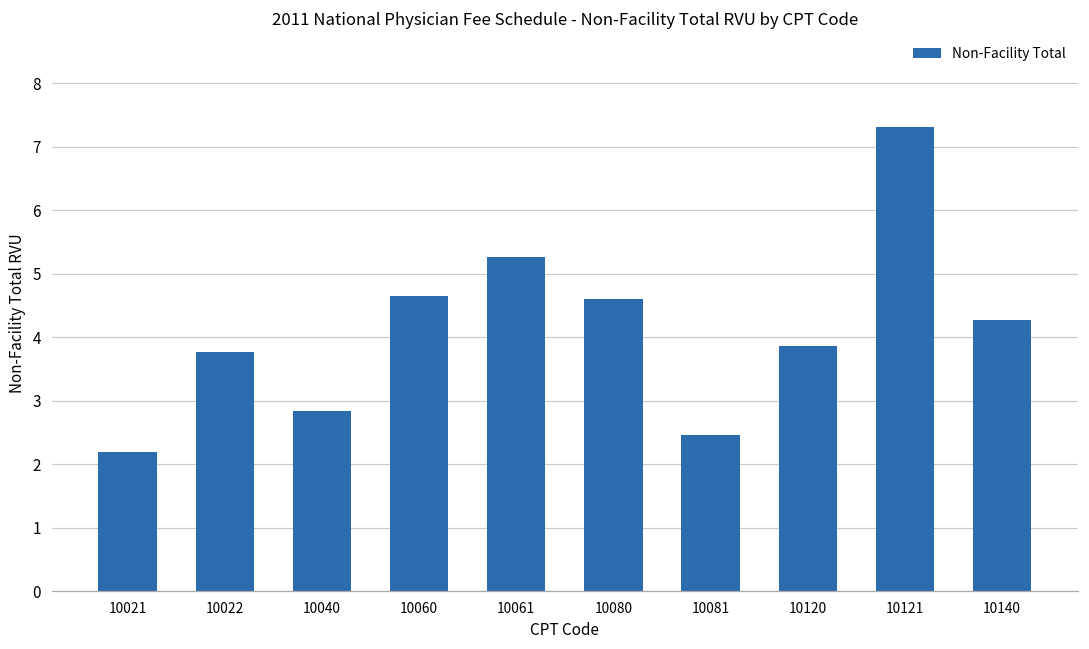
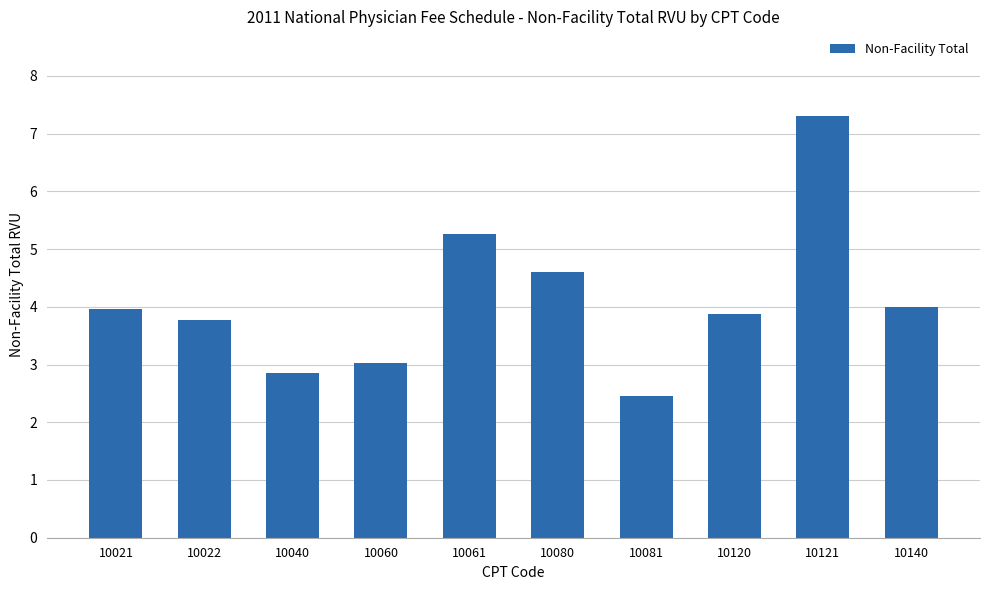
10021: 2.2 -> 4.0
10060: 4.7 -> 3.0
10140: 4.3 -> 4.0
